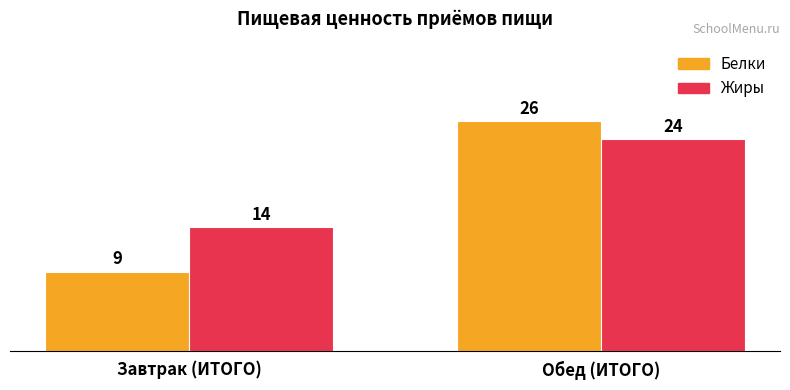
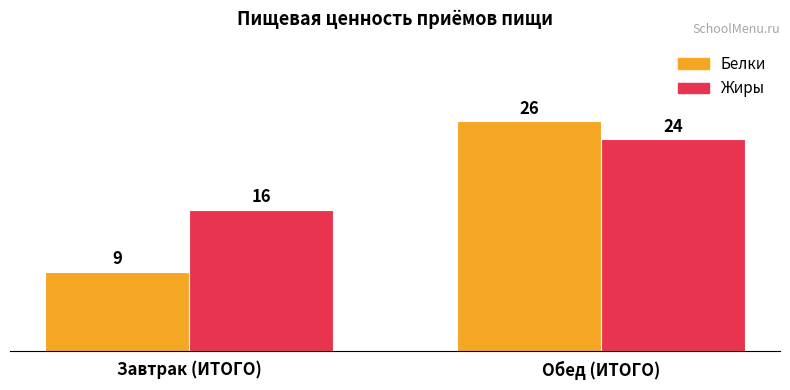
Жиры, Завтрак (ИТОГО): 14 -> 16
